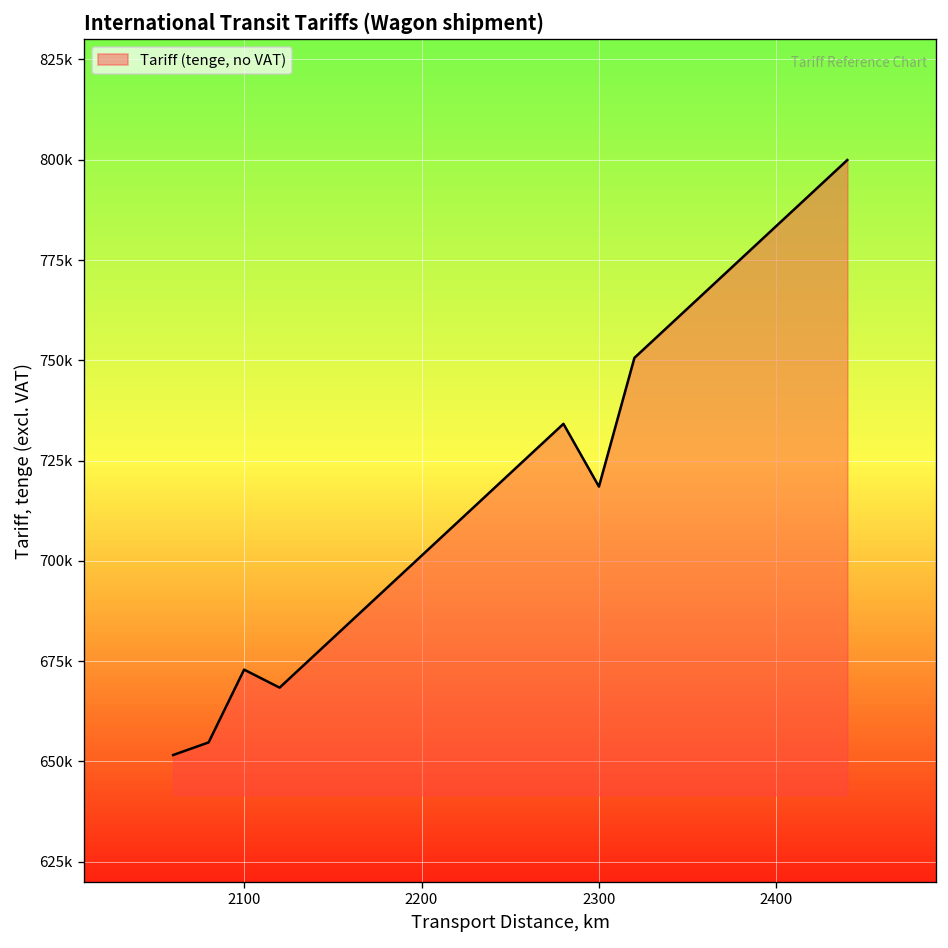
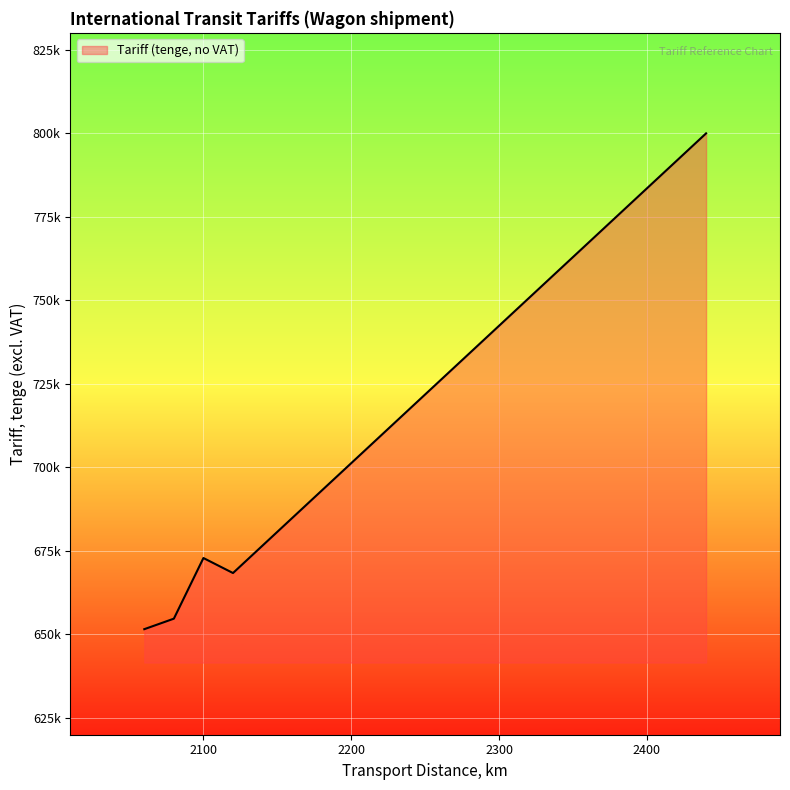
2300: 719000 -> 742000
